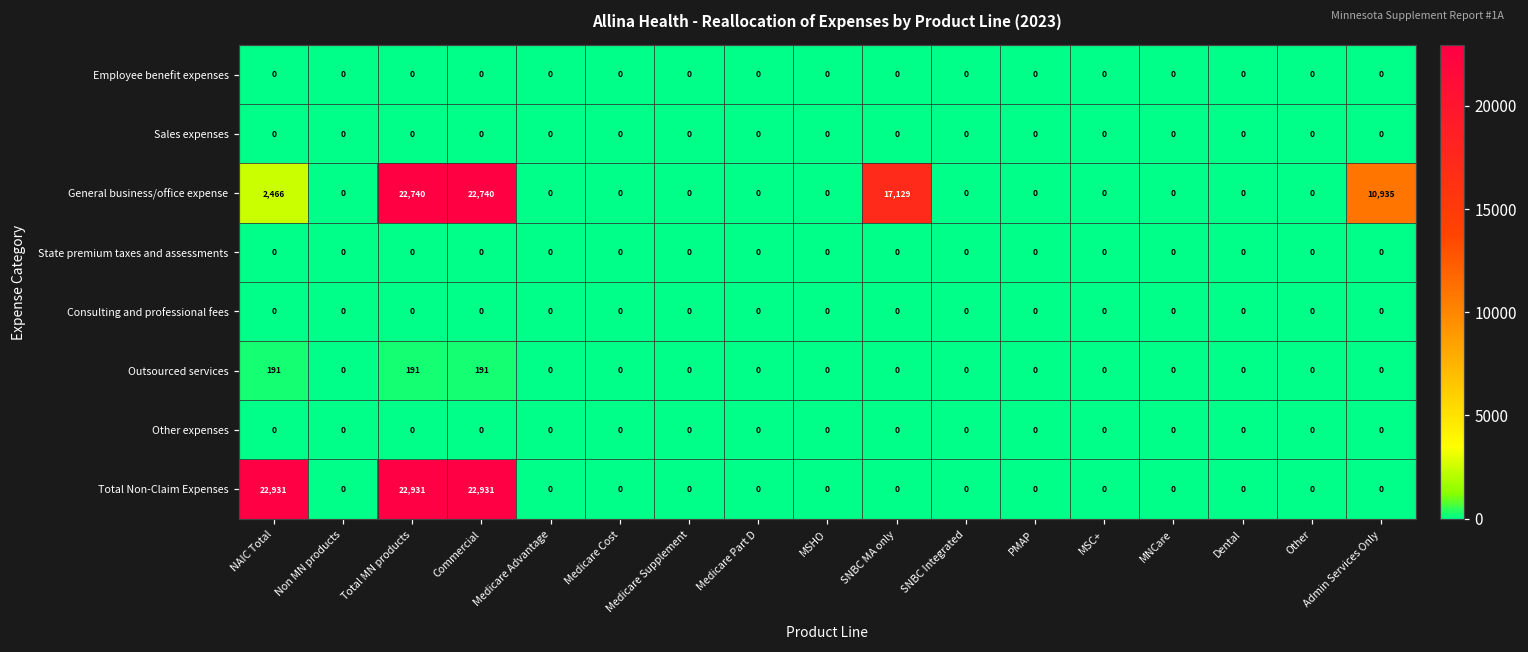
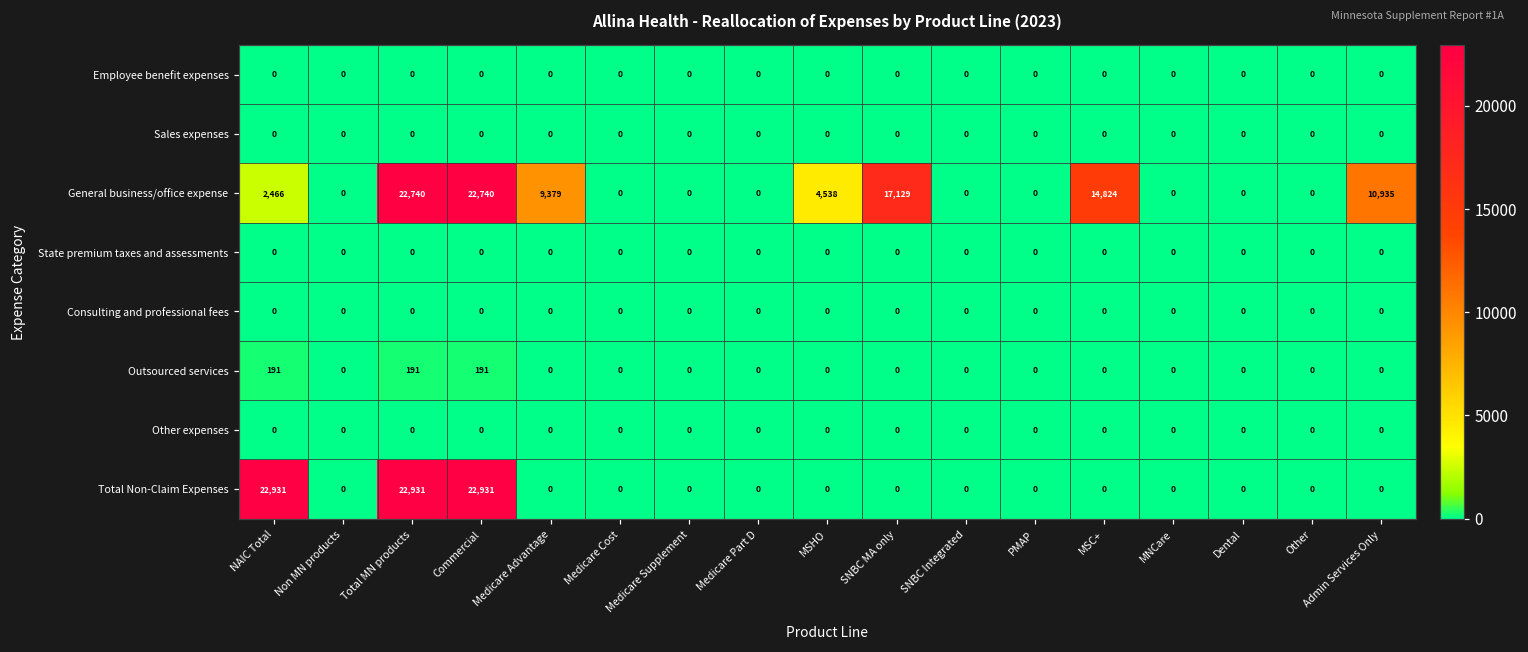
General business/office expense, Medicare Advantage: 0 -> 9,379
General business/office expense, MSHO: 0 -> 4,538
General business/office expense, MSC+: 0 -> 14,824
